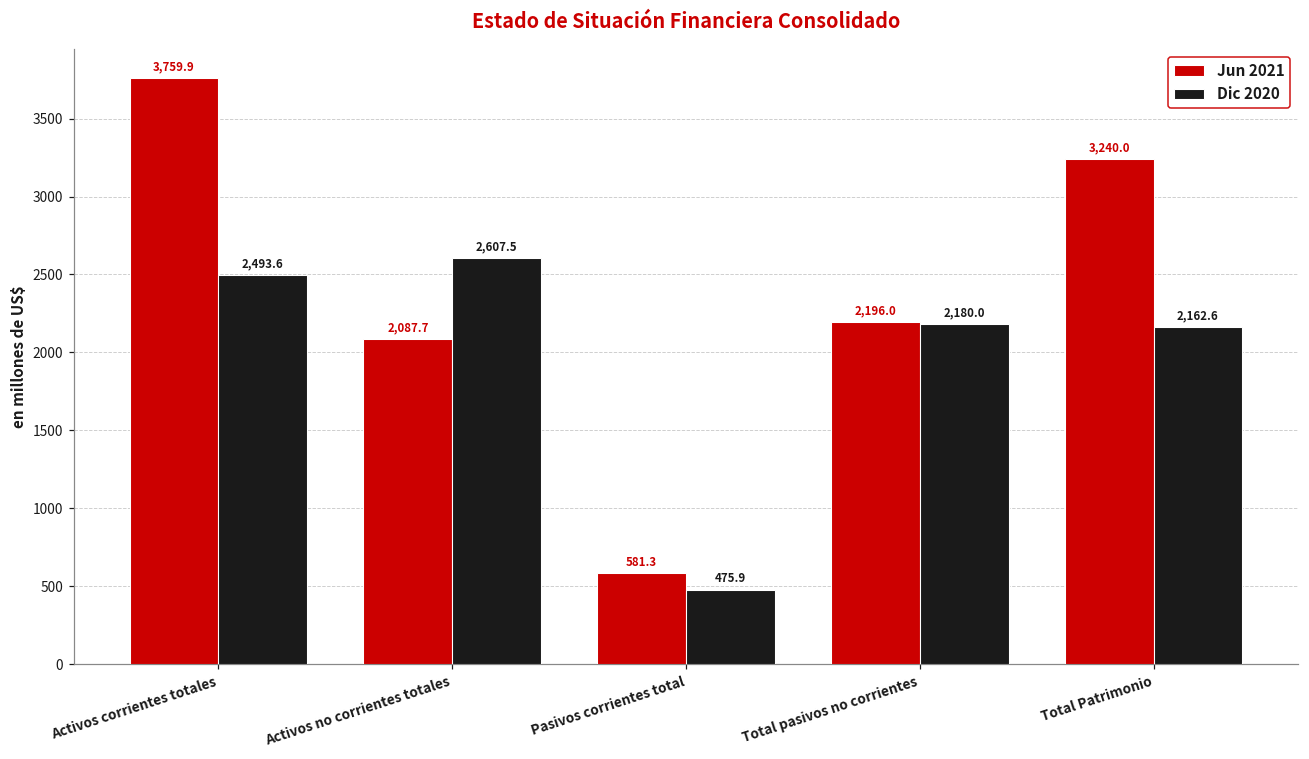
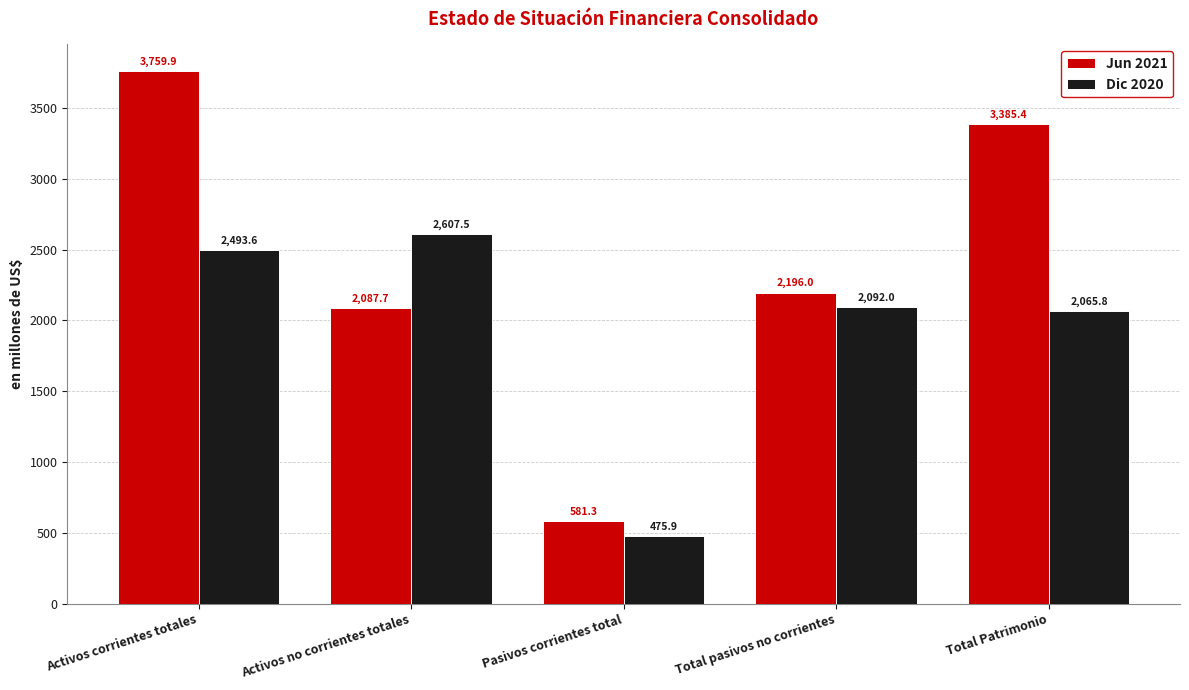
Dic 2020, Total pasivos no corrientes: 2,180.0 -> 2,092.0
Jun 2021, Total Patrimonio: 3,240.0 -> 3,385.4
Dic 2020, Total Patrimonio: 2,162.6 -> 2,065.8
